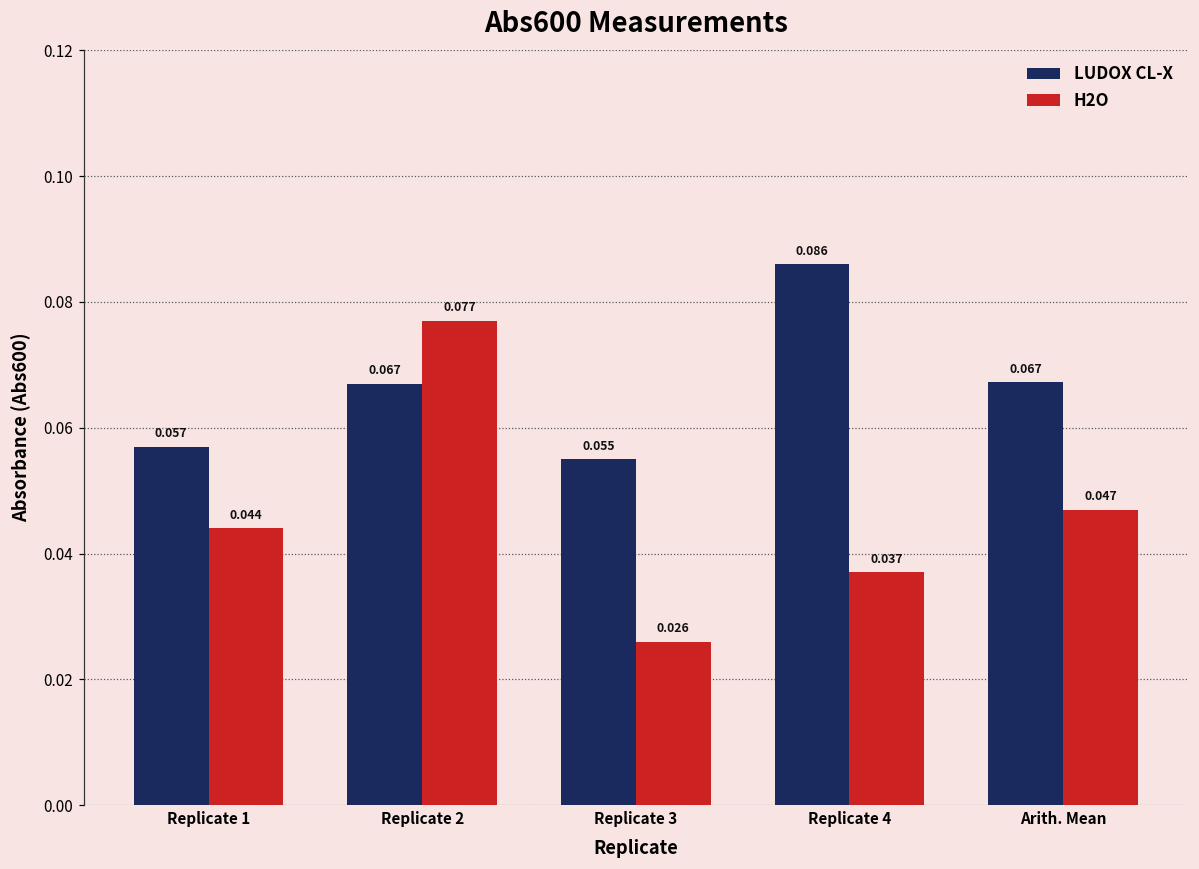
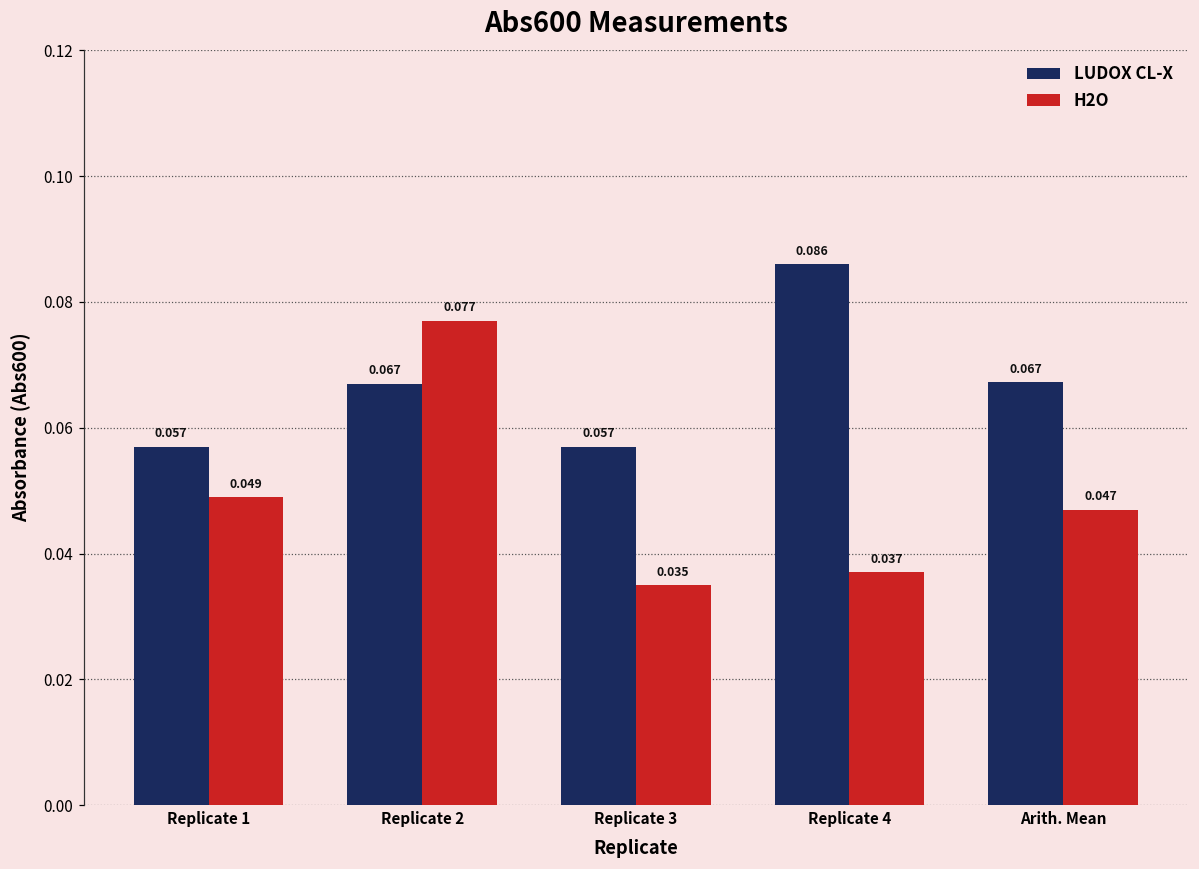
H2O, Replicate 1: 0.044 -> 0.049
LUDOX CL-X, Replicate 3: 0.055 -> 0.057
H2O, Replicate 3: 0.026 -> 0.035
